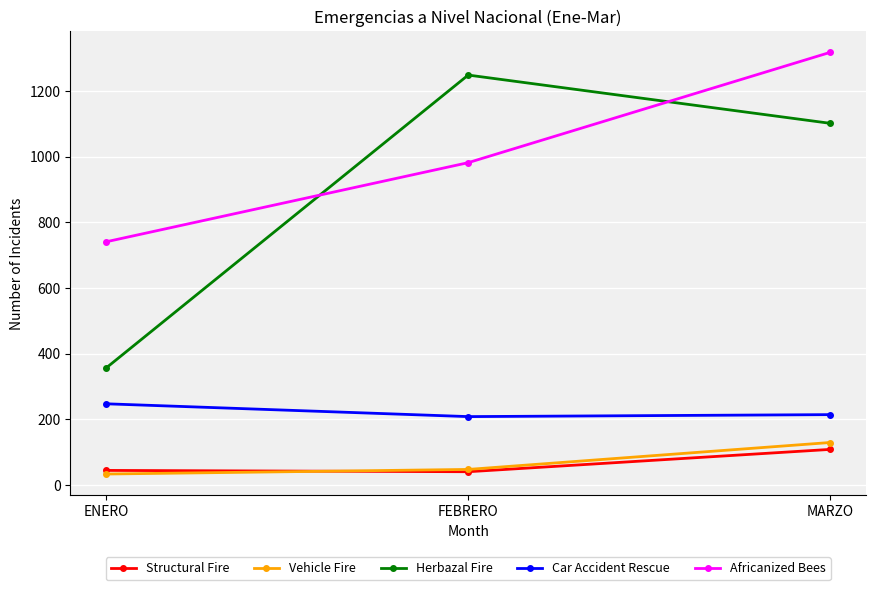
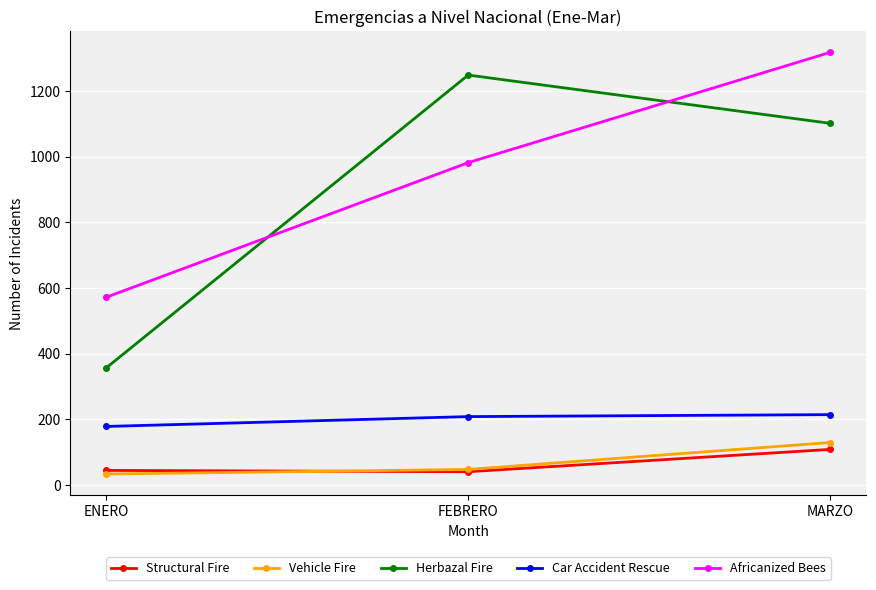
Car Accident Rescue, ENERO: 250 -> 180
Africanized Bees, ENERO: 740 -> 570
